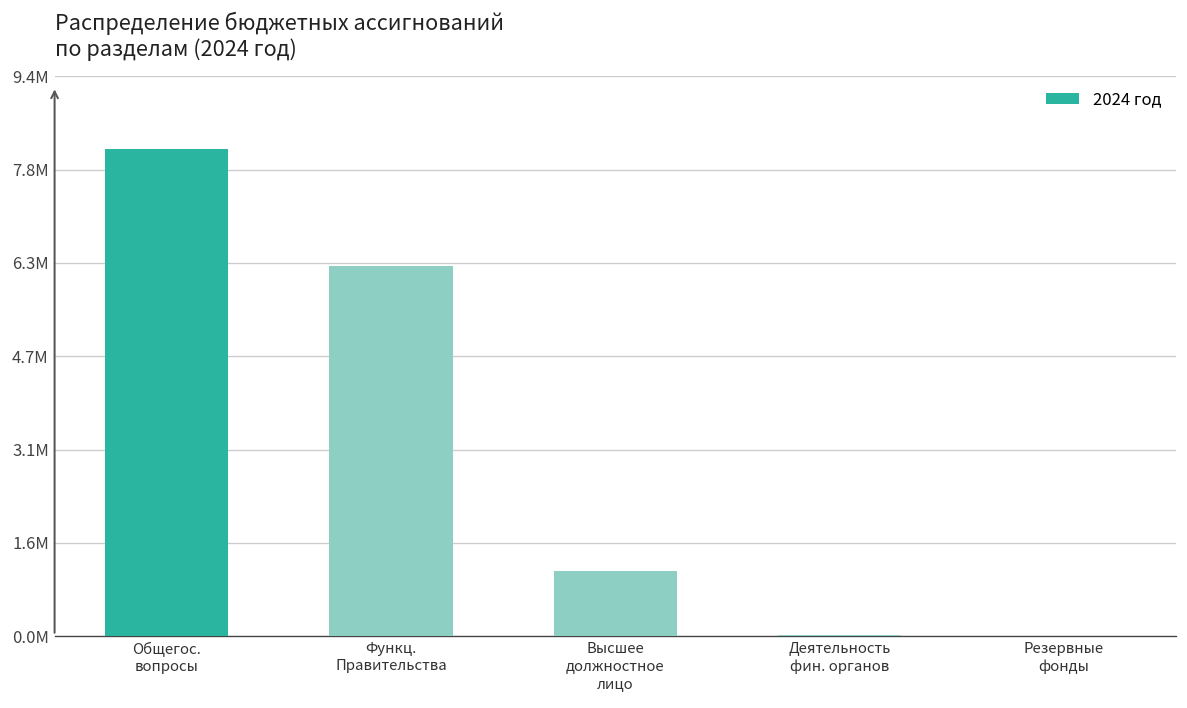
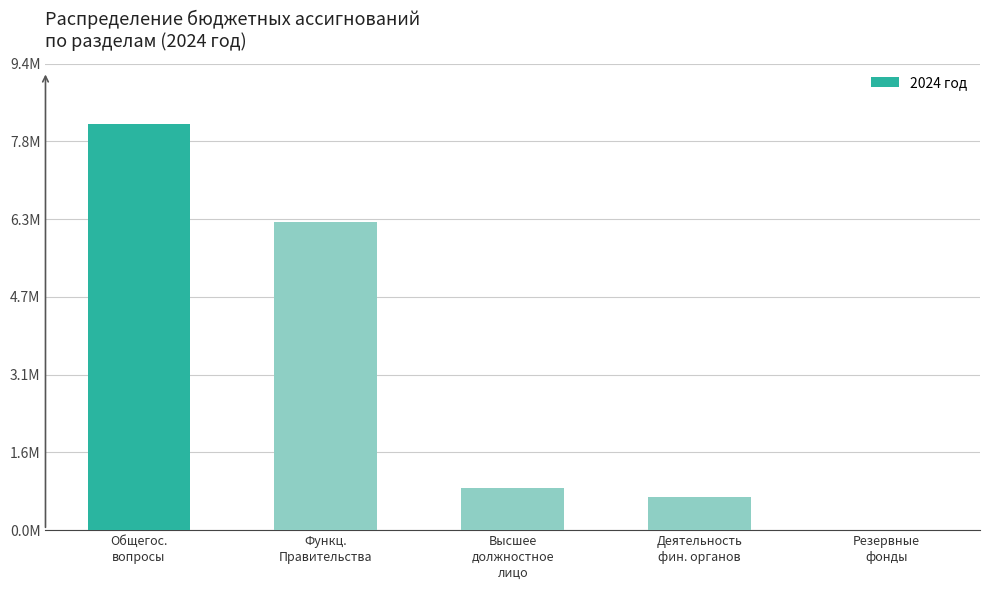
Высшее должностное лицо: 1100000 -> 800000
Деятельность фин. органов: 0 -> 700000
